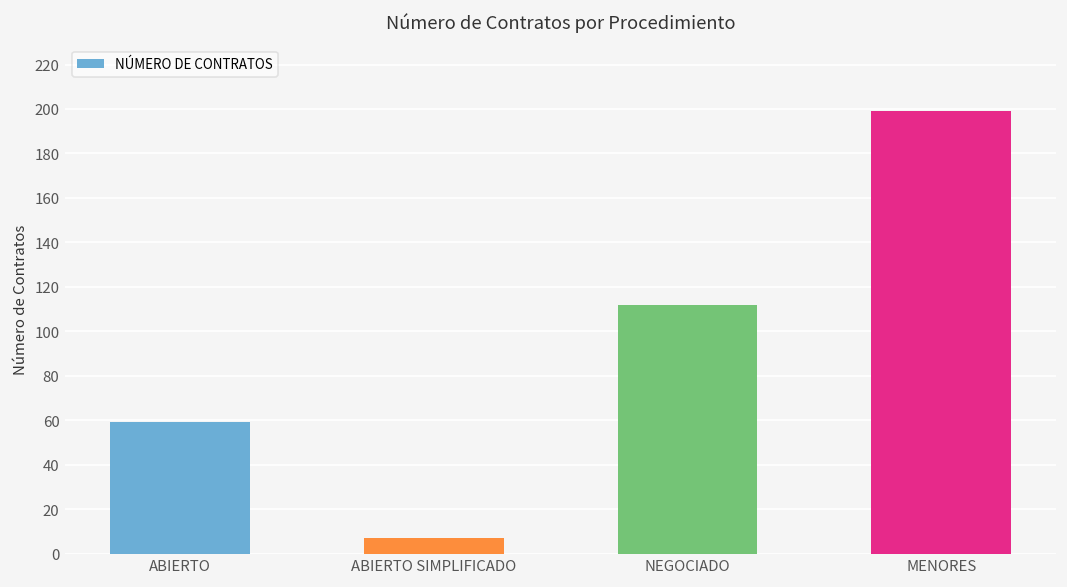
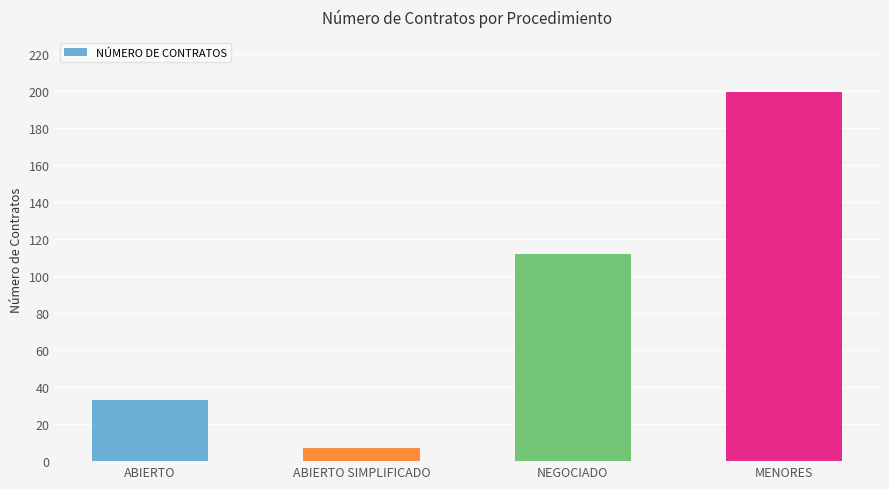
ABIERTO: 59 -> 33
